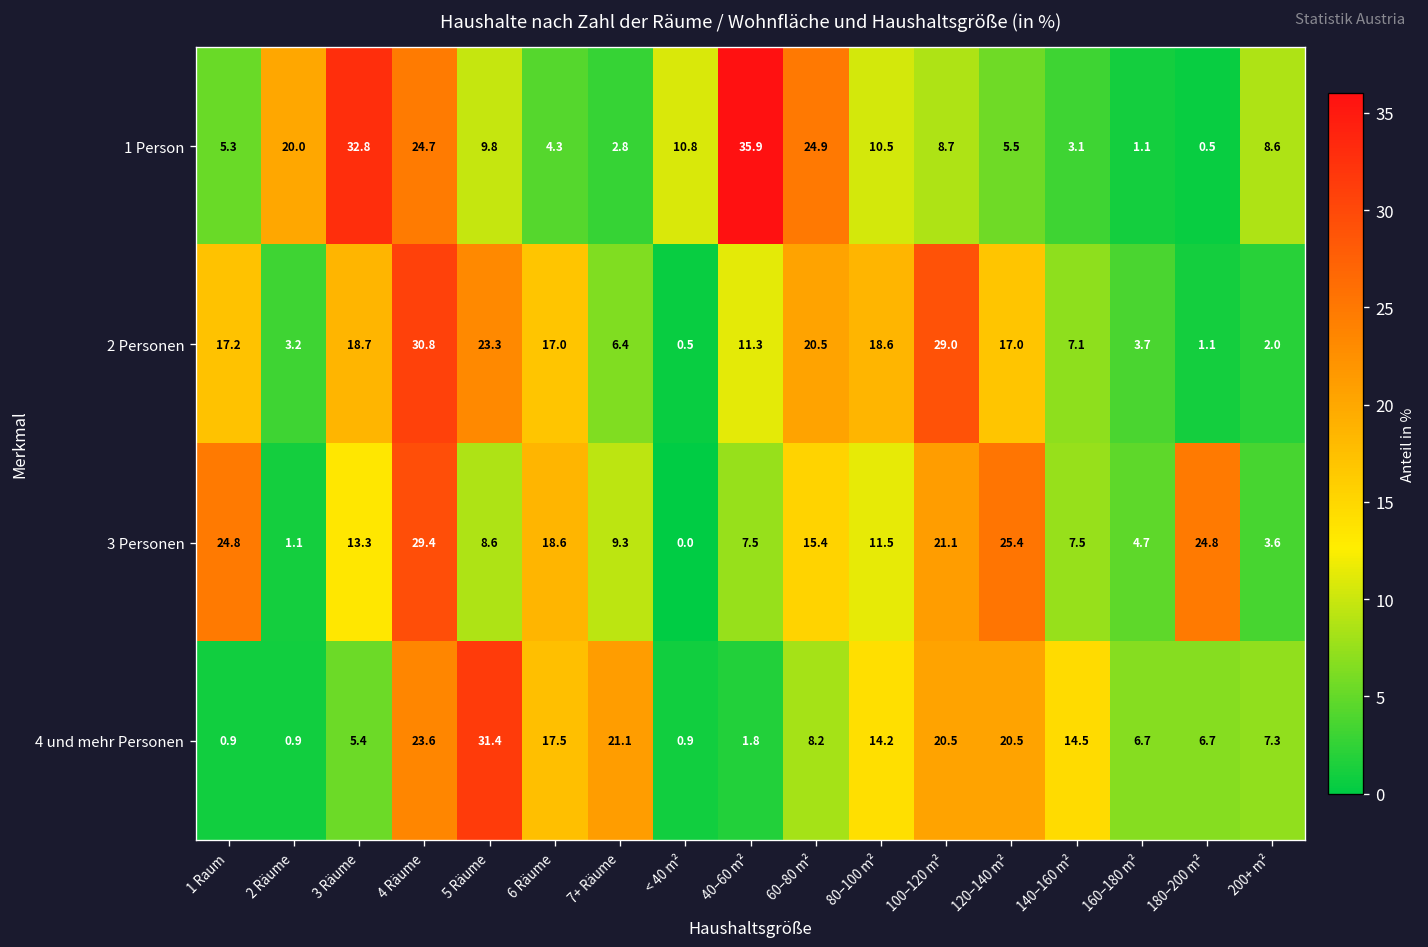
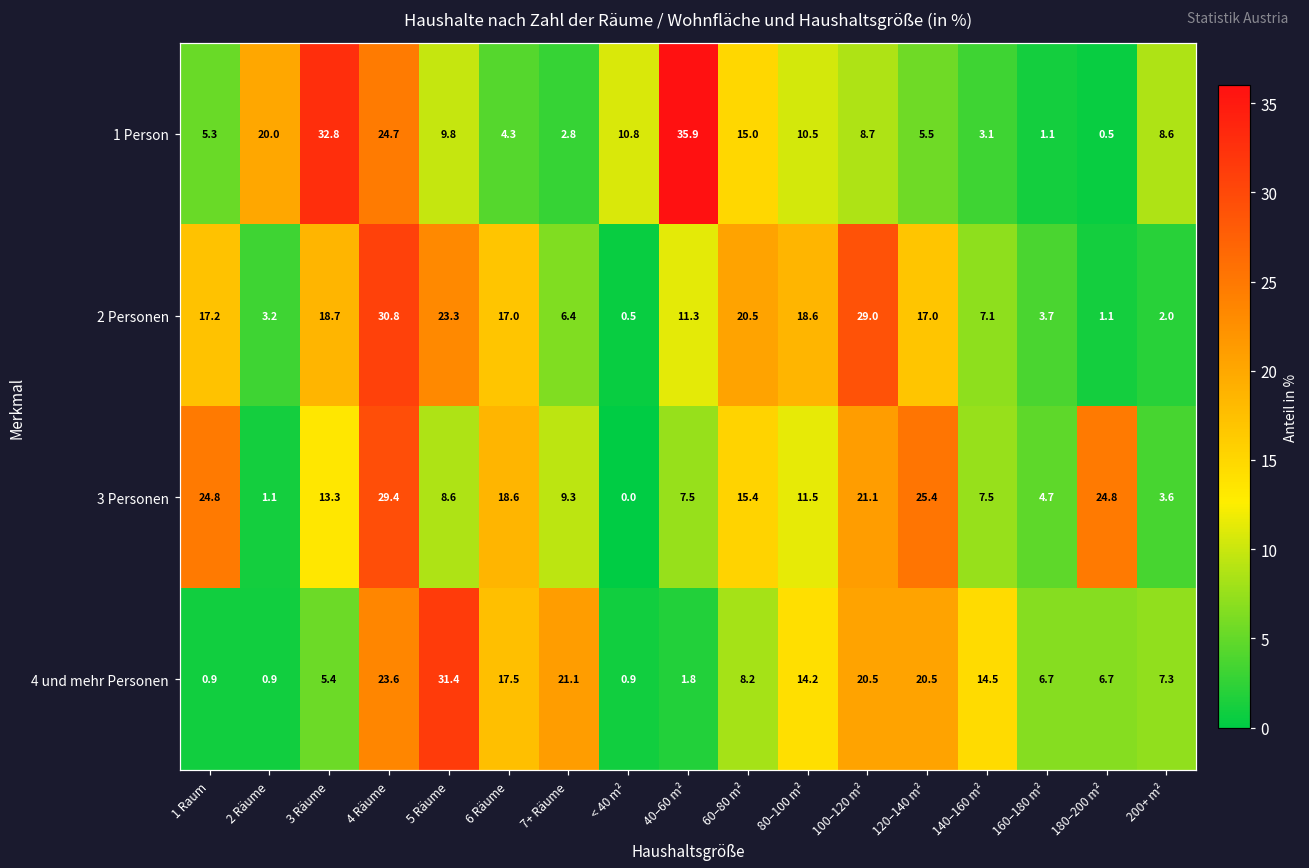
1 Person, 60–80 m²: 24.9 -> 15.0
